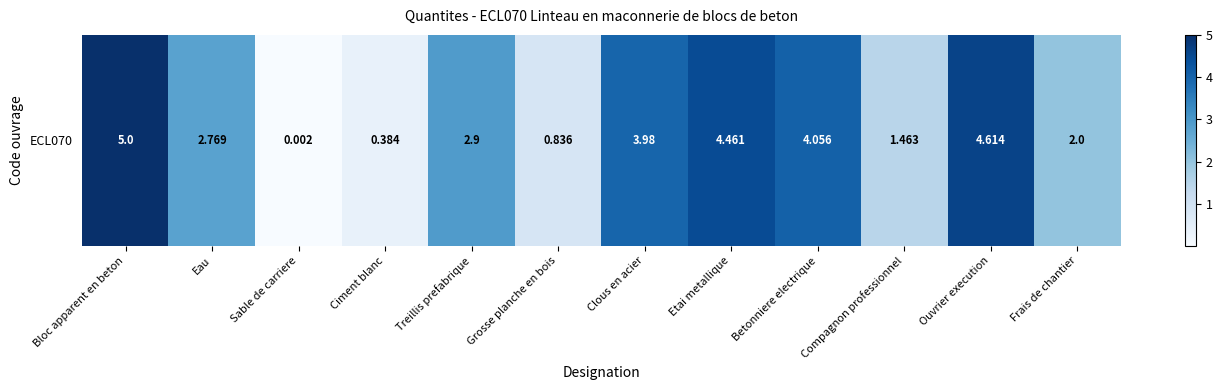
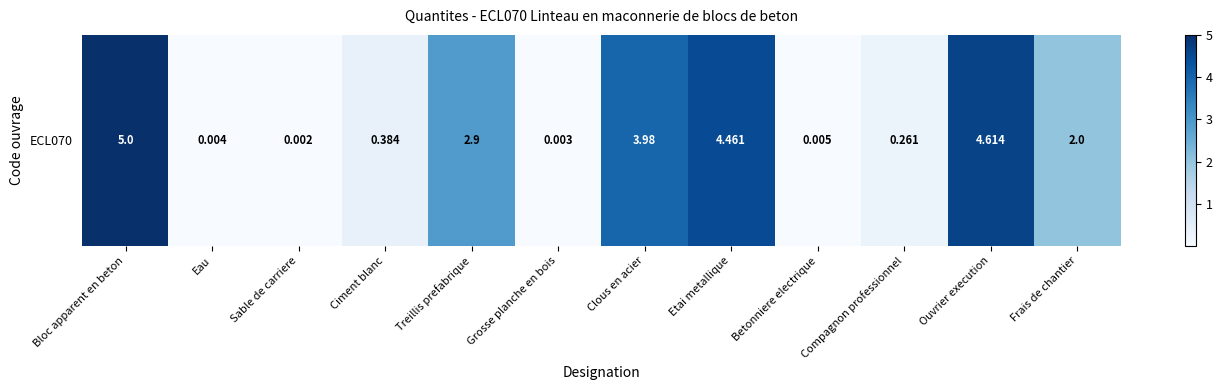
ECL070, Eau: 2.769 -> 0.004
ECL070, Grosse planche en bois: 0.836 -> 0.003
ECL070, Betonniere electrique: 4.056 -> 0.005
ECL070, Compagnon professionnel: 1.463 -> 0.261
